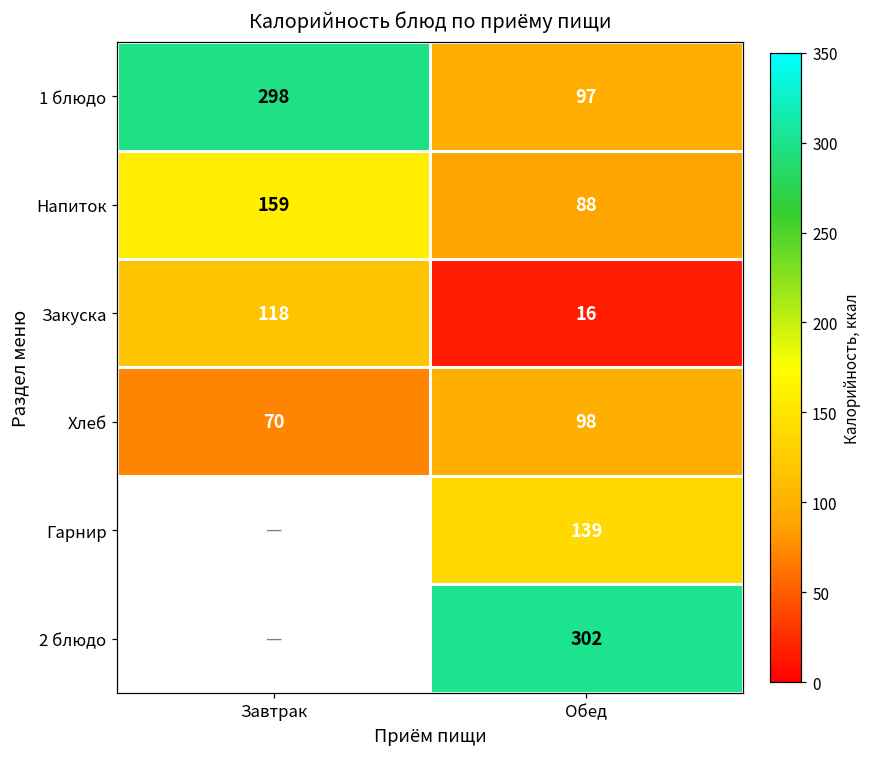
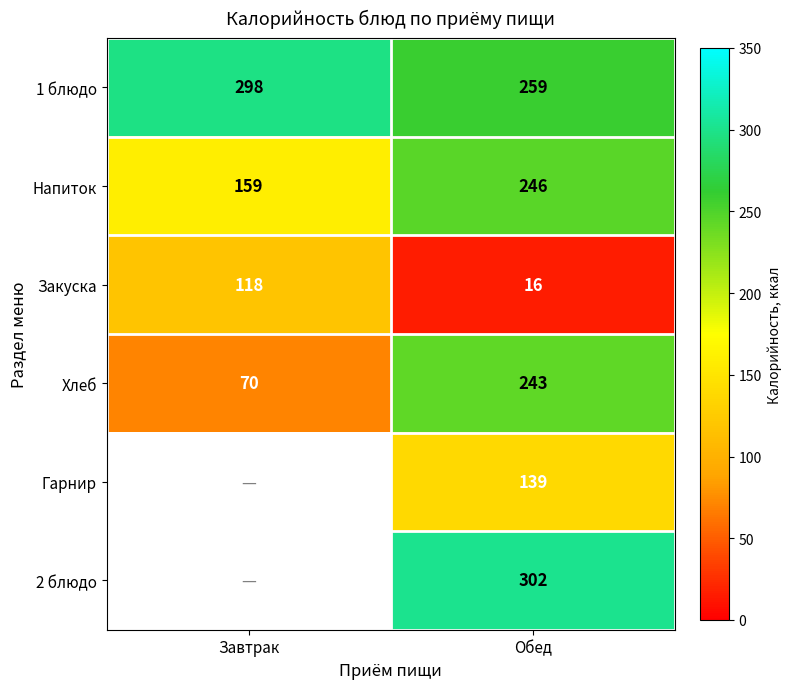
1 блюдо, Обед: 97 -> 259
Напиток, Обед: 88 -> 246
Хлеб, Обед: 98 -> 243
